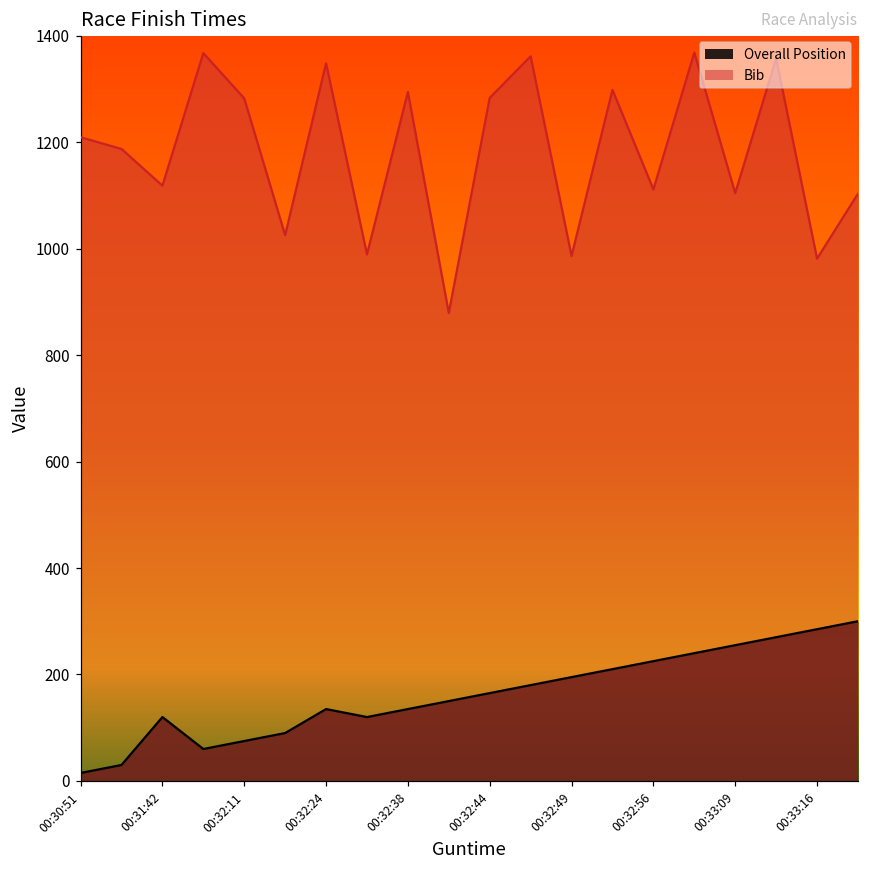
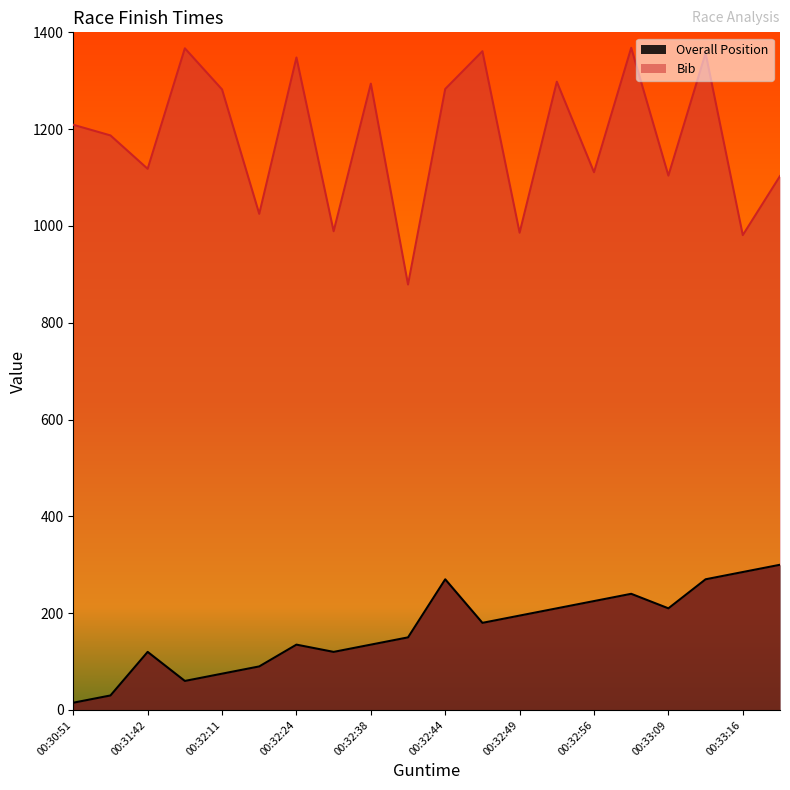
Overall Position, 00:32:44: 170 -> 270
Overall Position, 00:33:09: 260 -> 210
